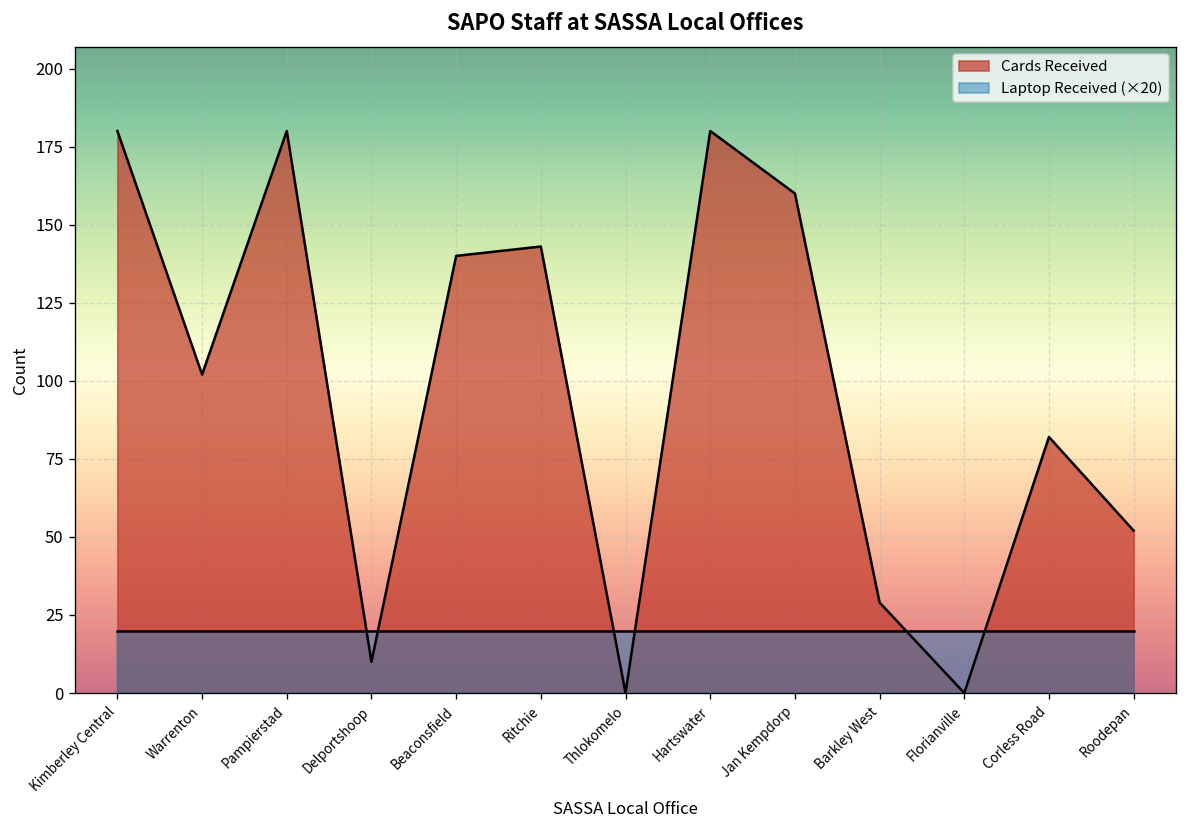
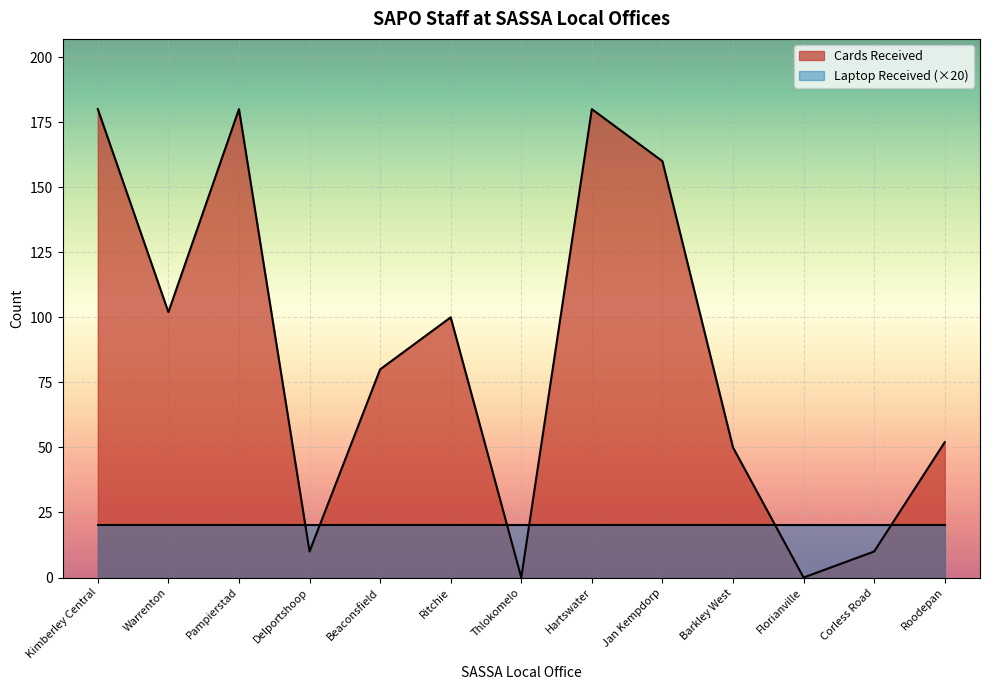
Cards Received, Beaconsfield: 140 -> 80
Cards Received, Ritchie: 143 -> 100
Cards Received, Barkley West: 29 -> 50
Cards Received, Corless Road: 82 -> 10
